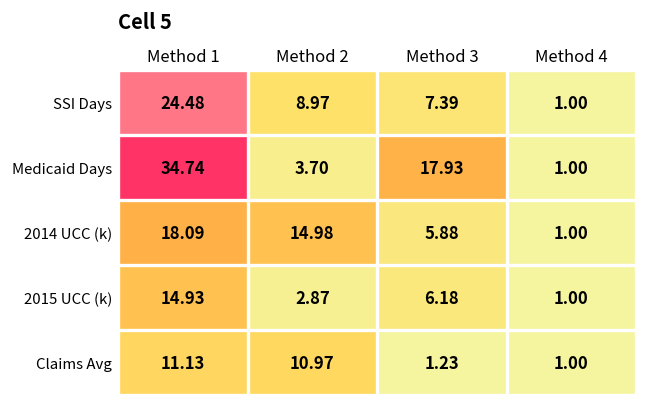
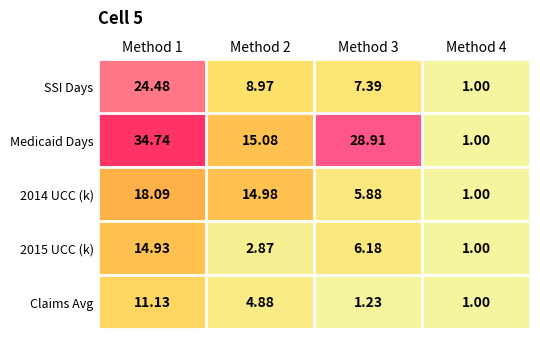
Medicaid Days, Method 2: 3.70 -> 15.08
Medicaid Days, Method 3: 17.93 -> 28.91
Claims Avg, Method 2: 10.97 -> 4.88
